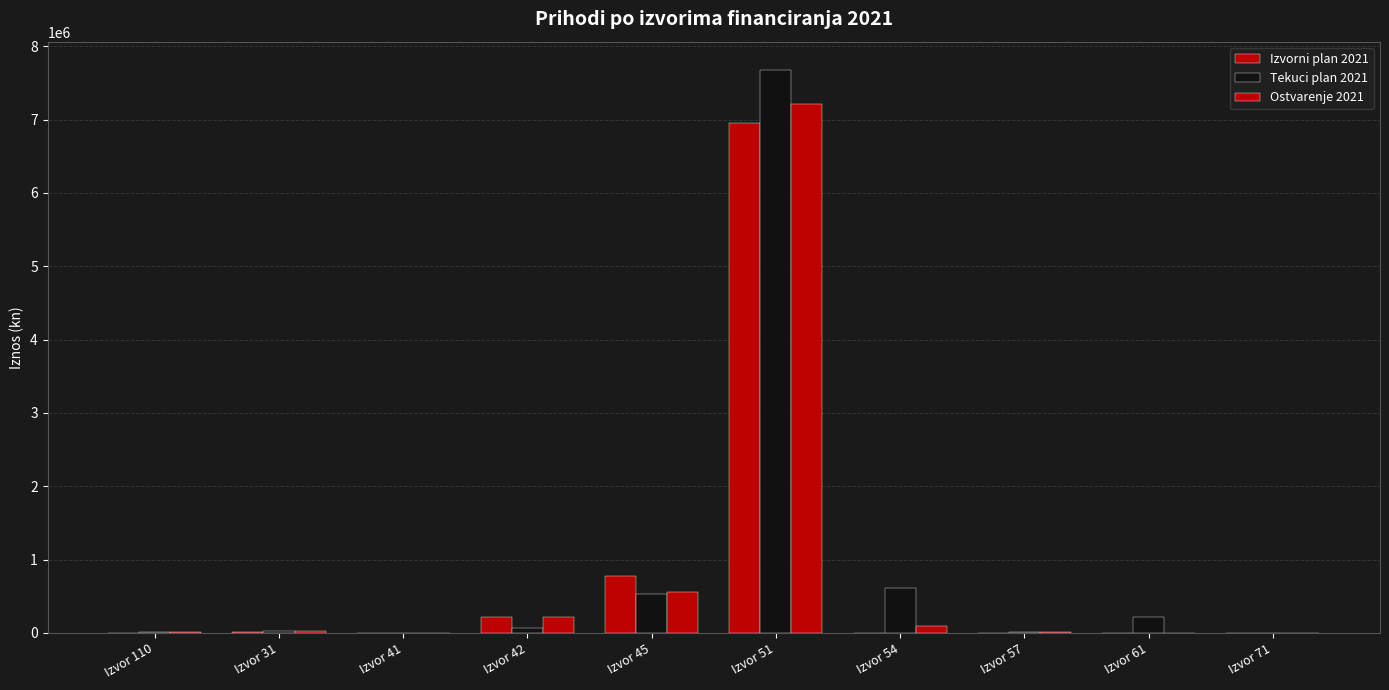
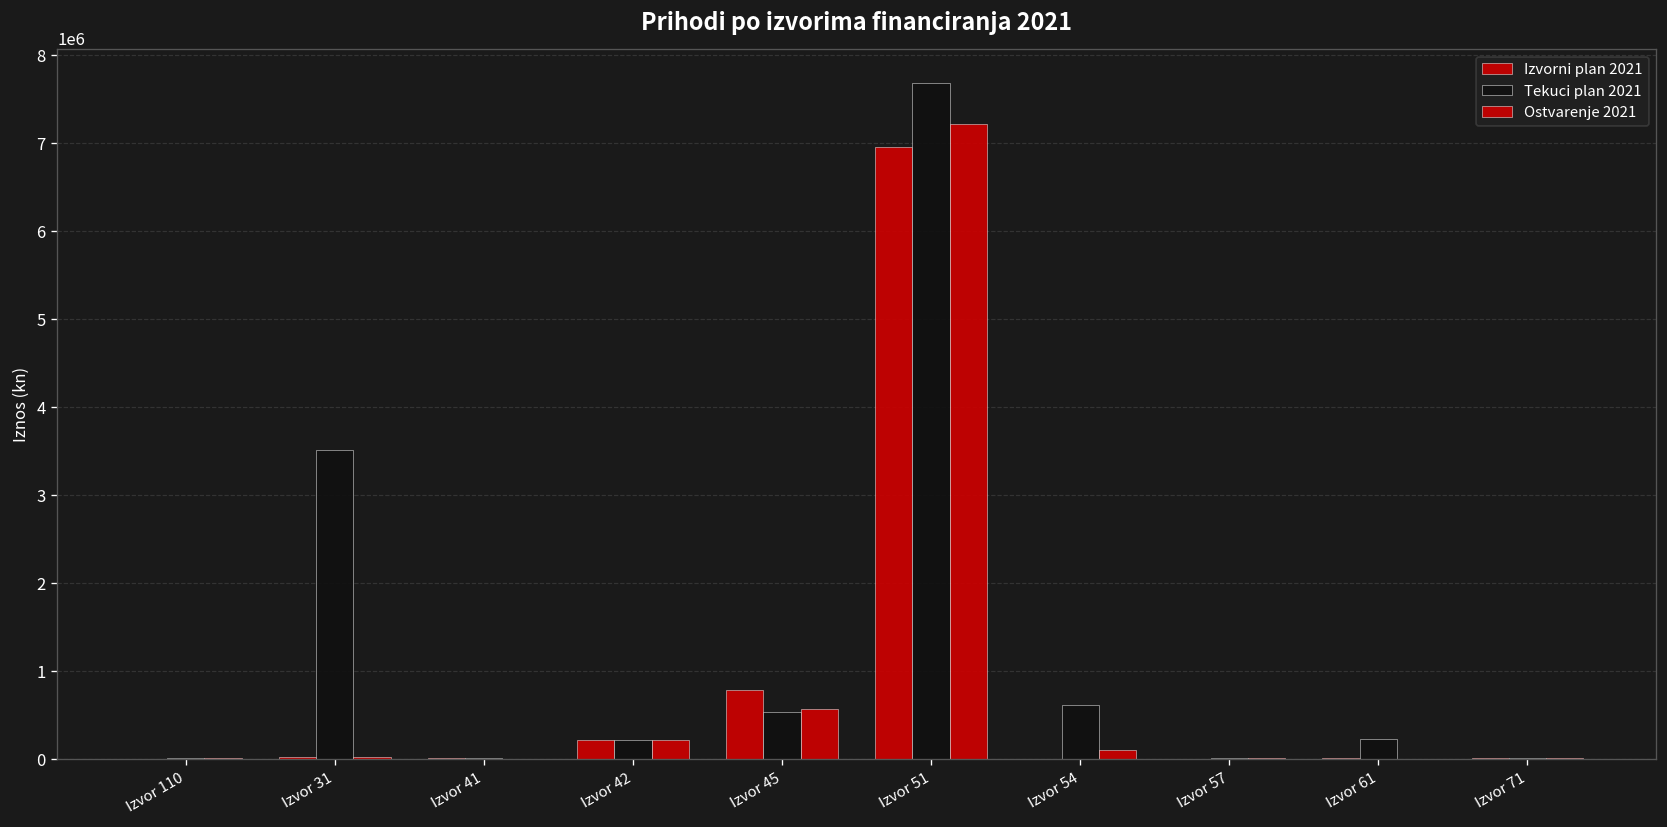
Tekuci plan 2021, Izvor 31: 0 -> 3500000
Tekuci plan 2021, Izvor 42: 100000 -> 200000
